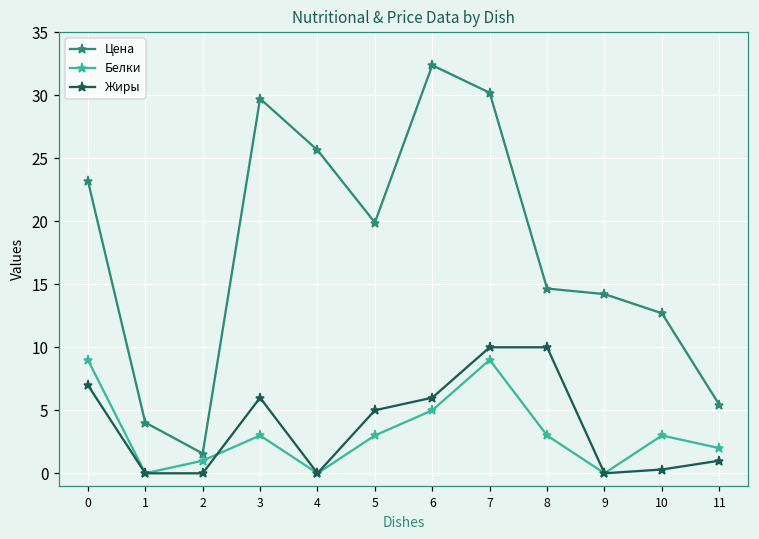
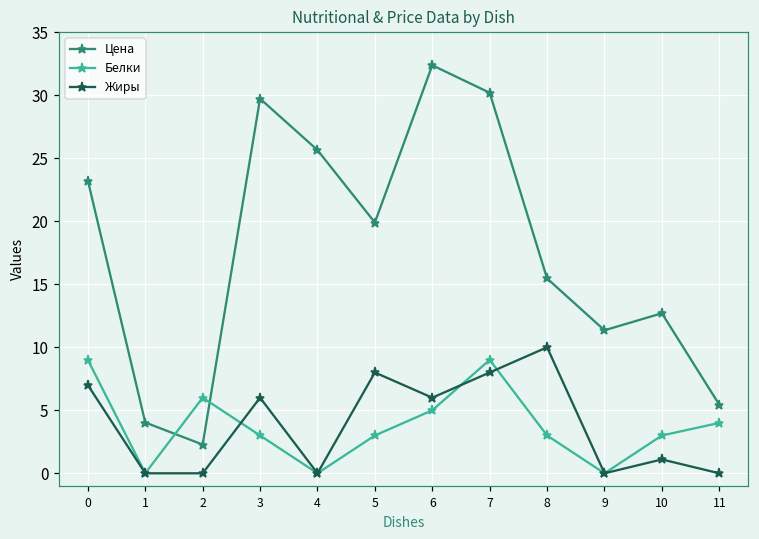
Цена, 2: 1.6 -> 2.3
Белки, 2: 1 -> 6
Жиры, 5: 5 -> 8
Жиры, 7: 10 -> 8
Цена, 8: 14.7 -> 15.5
Цена, 9: 14.2 -> 11.4
Жиры, 10: 0.3 -> 1.1
Белки, 11: 2 -> 4
Жиры, 11: 1 -> 0
